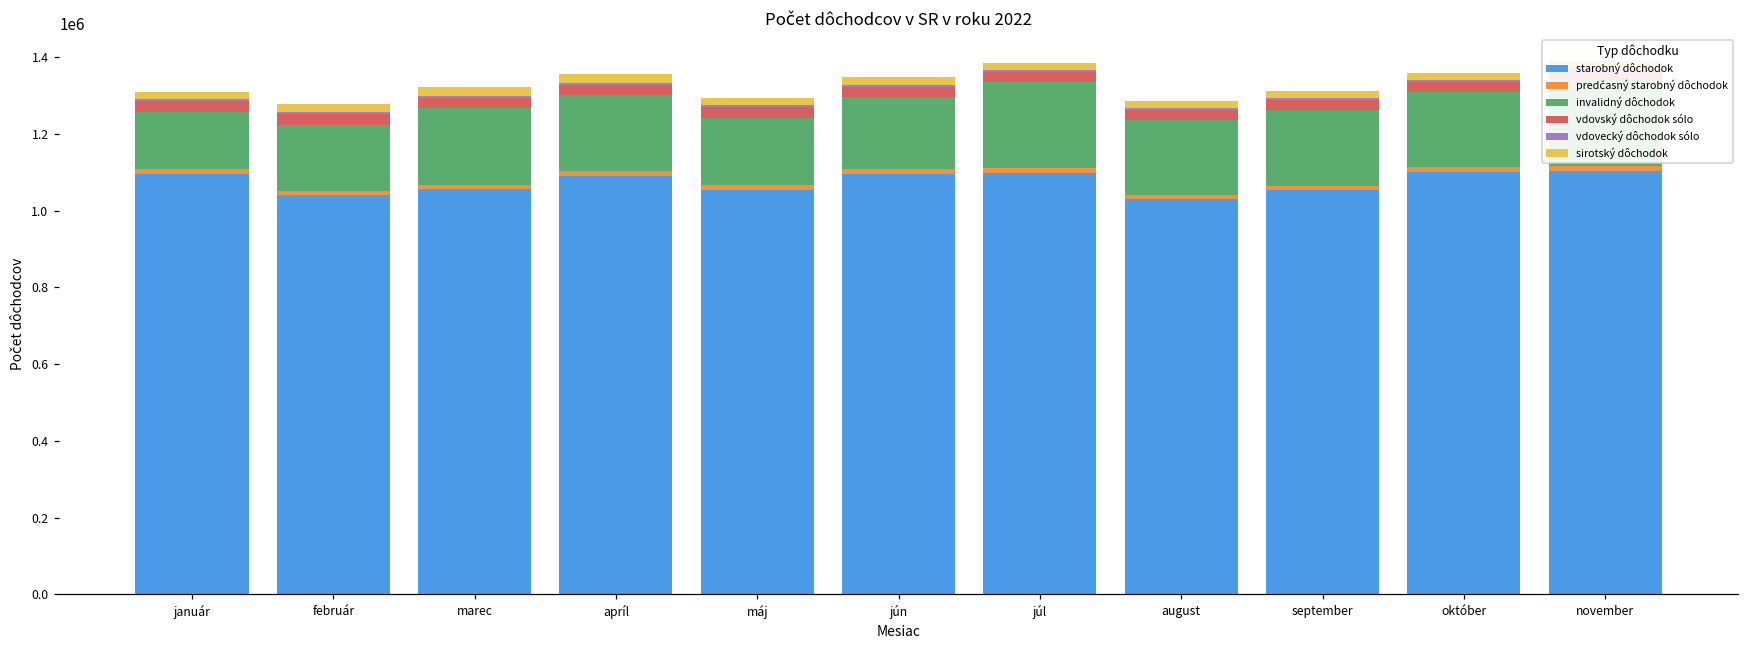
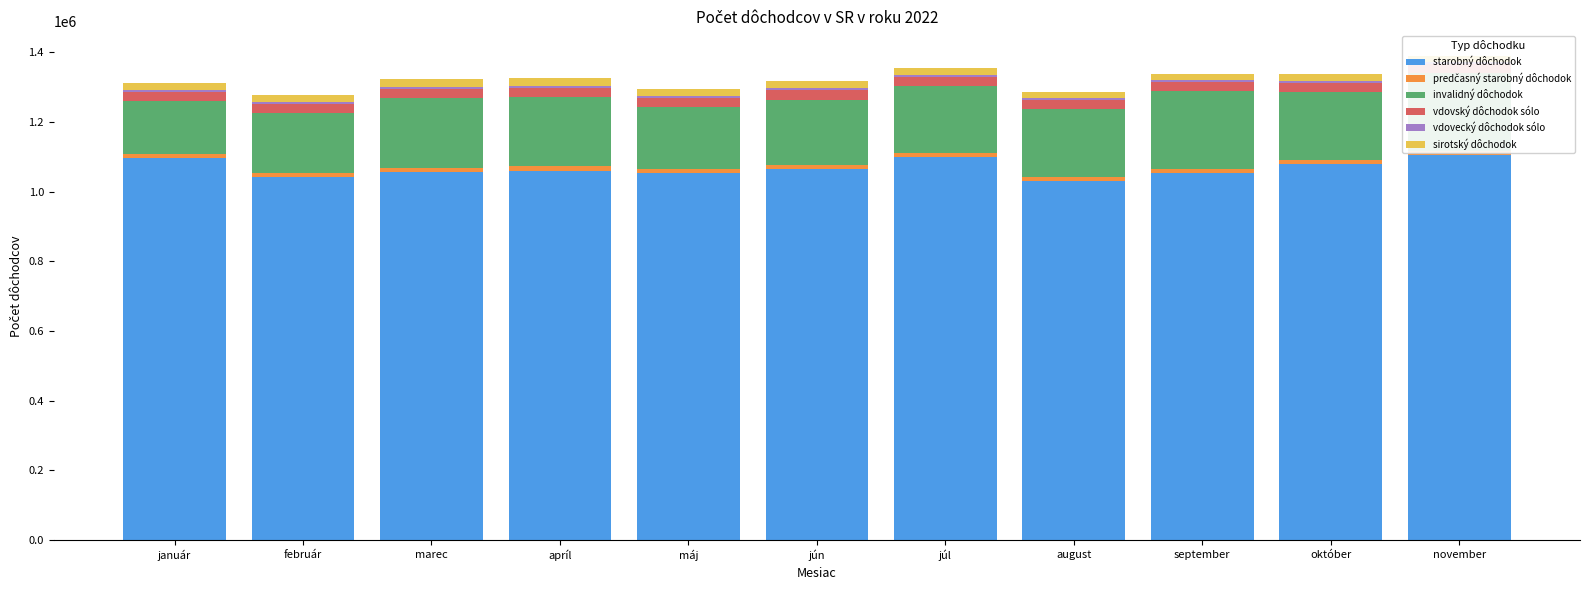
starobný dôchodok, apríl: 1090000 -> 1060000
starobný dôchodok, jún: 1100000 -> 1060000
invalidný dôchodok, júl: 220000 -> 190000
invalidný dôchodok, september: 200000 -> 220000
starobný dôchodok, október: 1100000 -> 1080000
